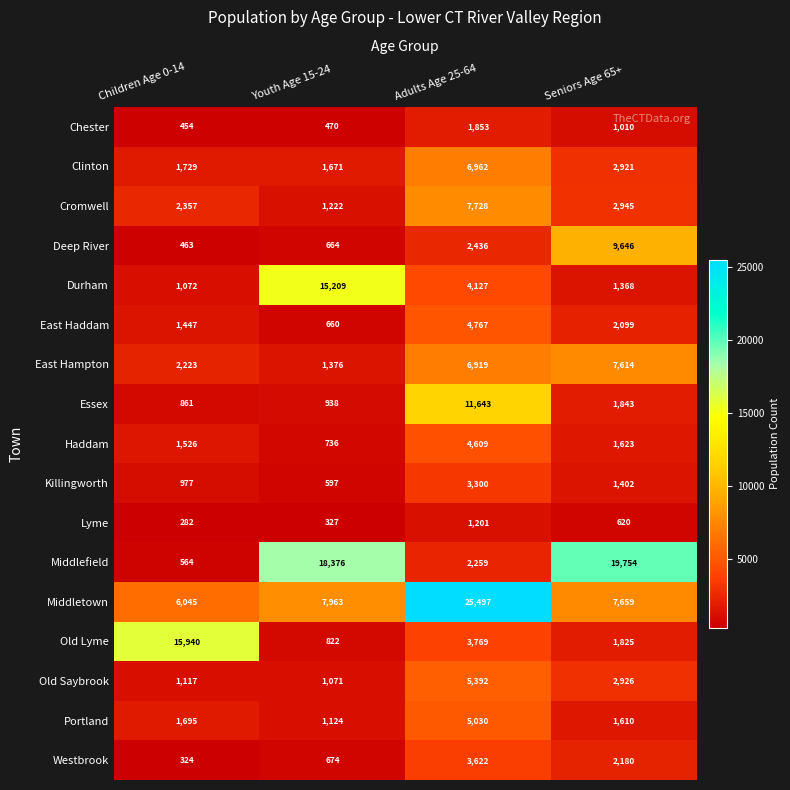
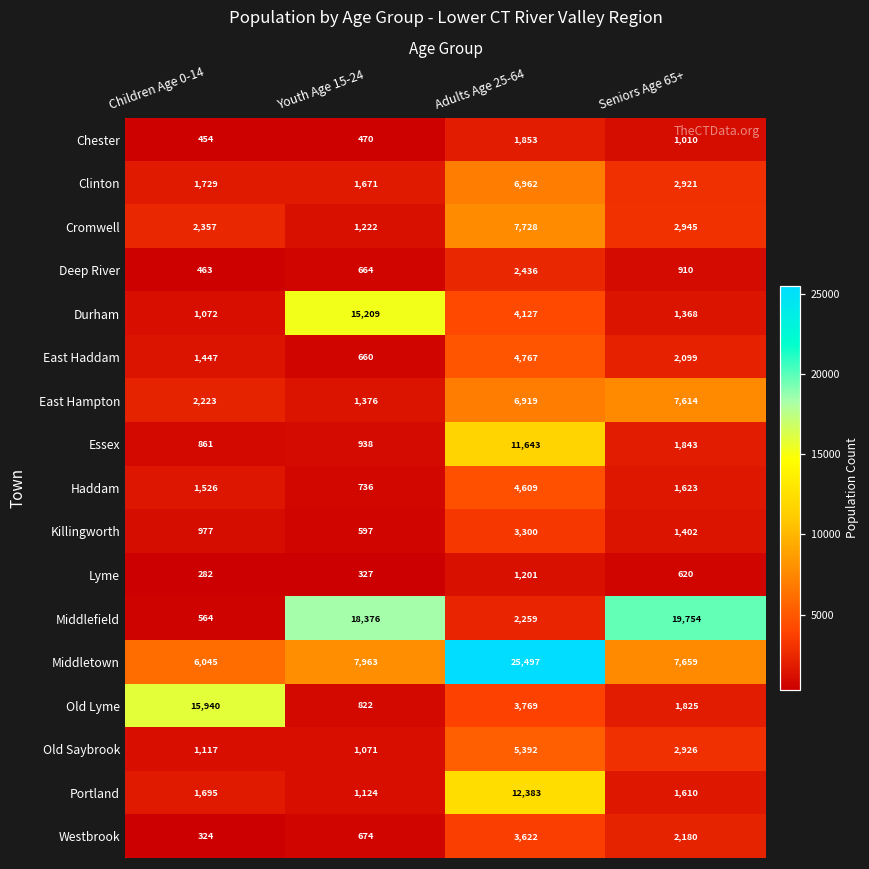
Deep River, Seniors Age 65+: 9,646 -> 910
Portland, Adults Age 25-64: 5,030 -> 12,383
